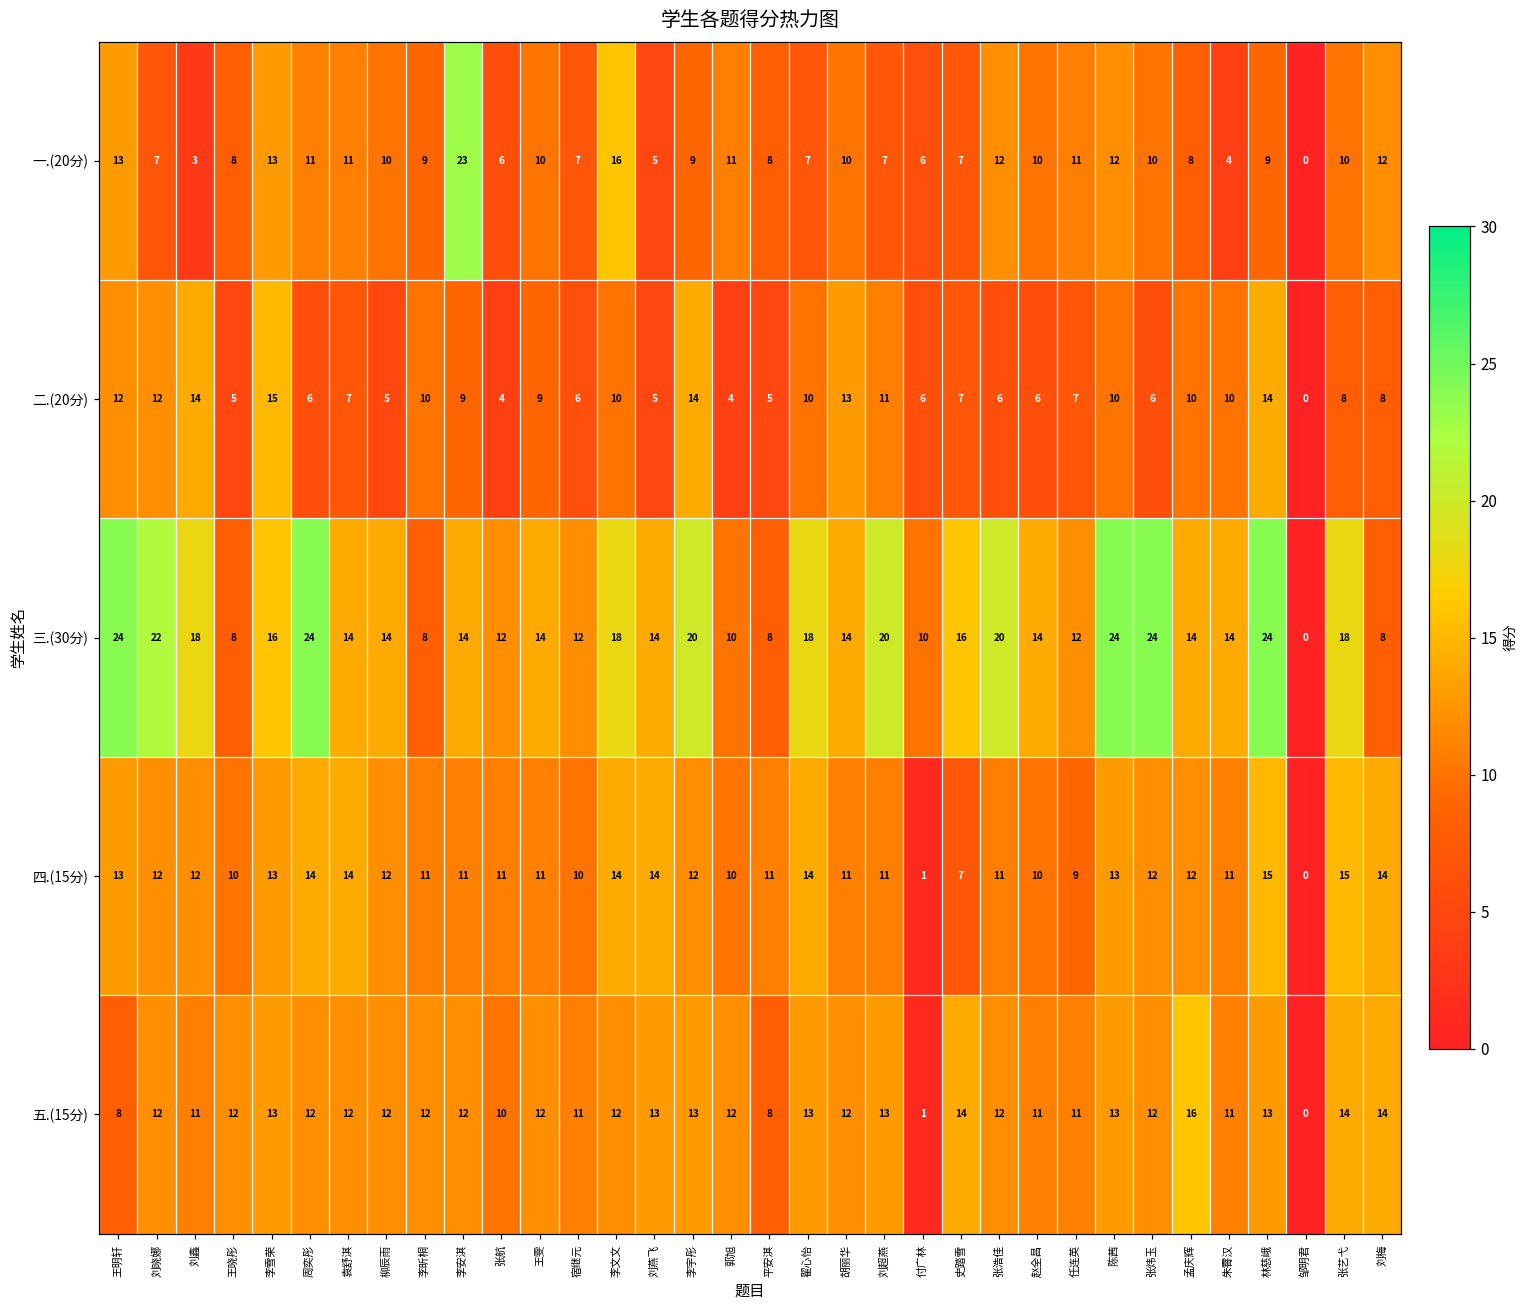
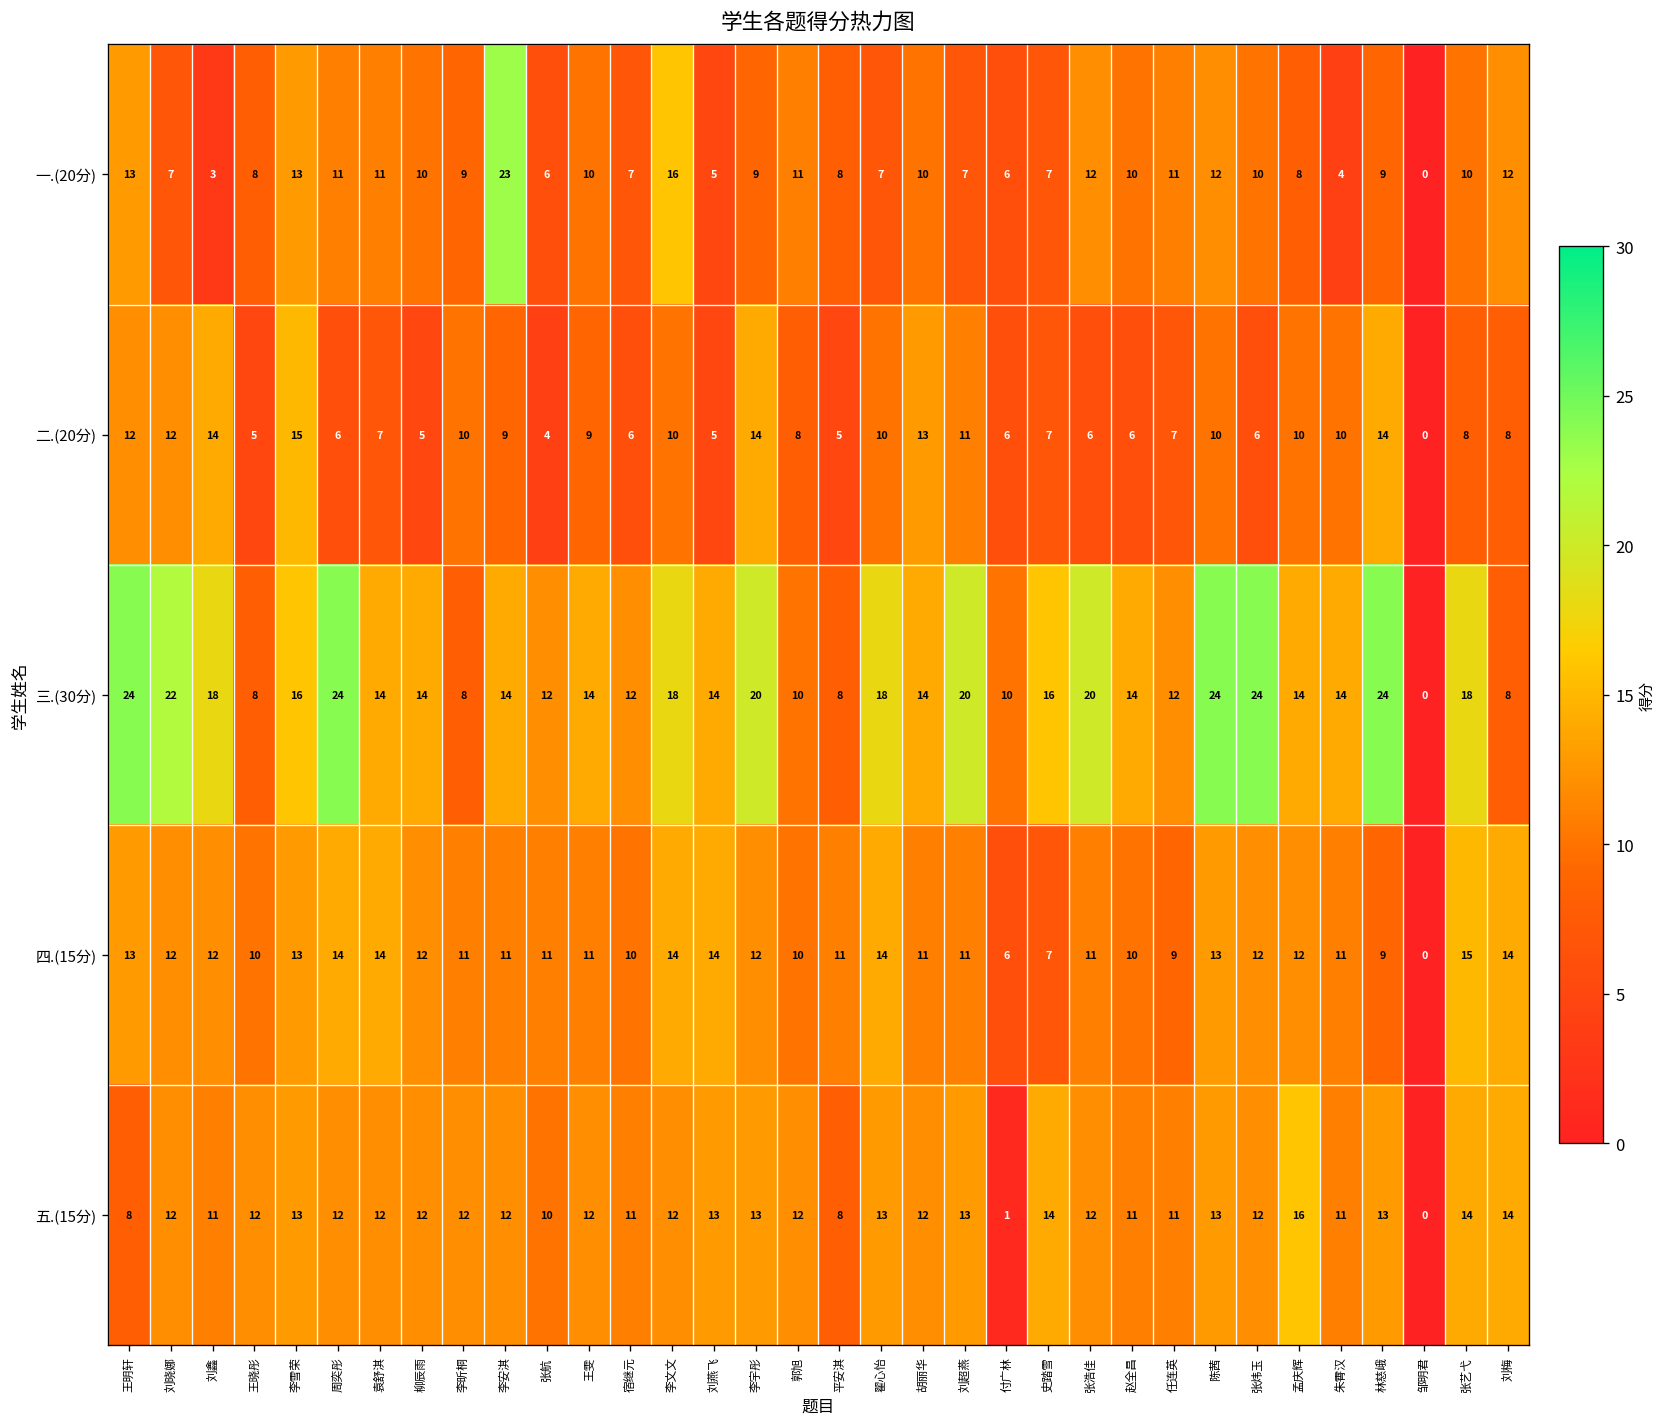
二.(20分), 郭旭: 4 -> 8
四.(15分), 付广林: 1 -> 6
四.(15分), 林慈峨: 15 -> 9
